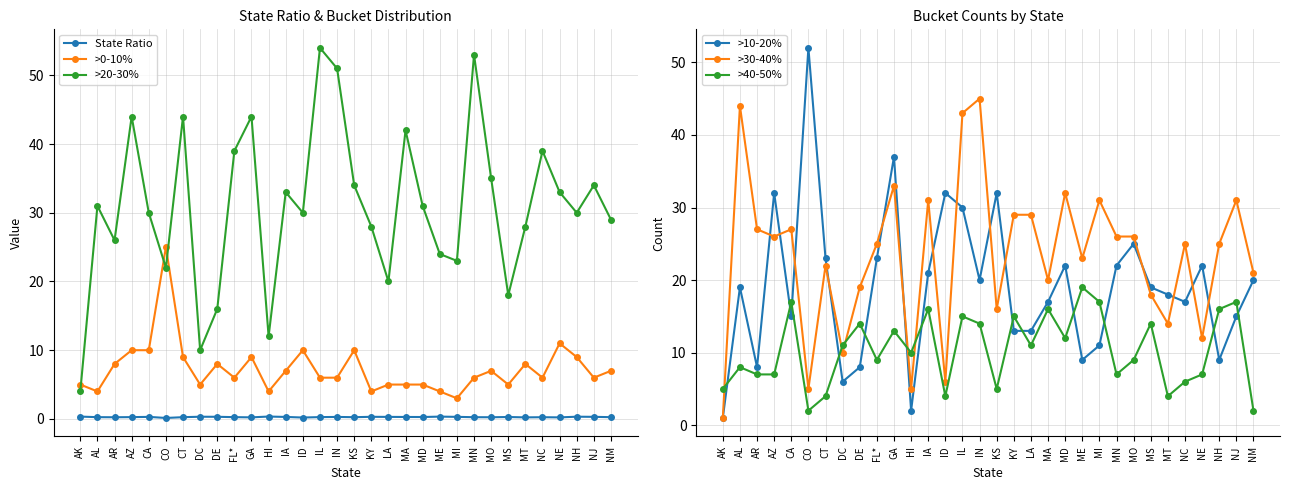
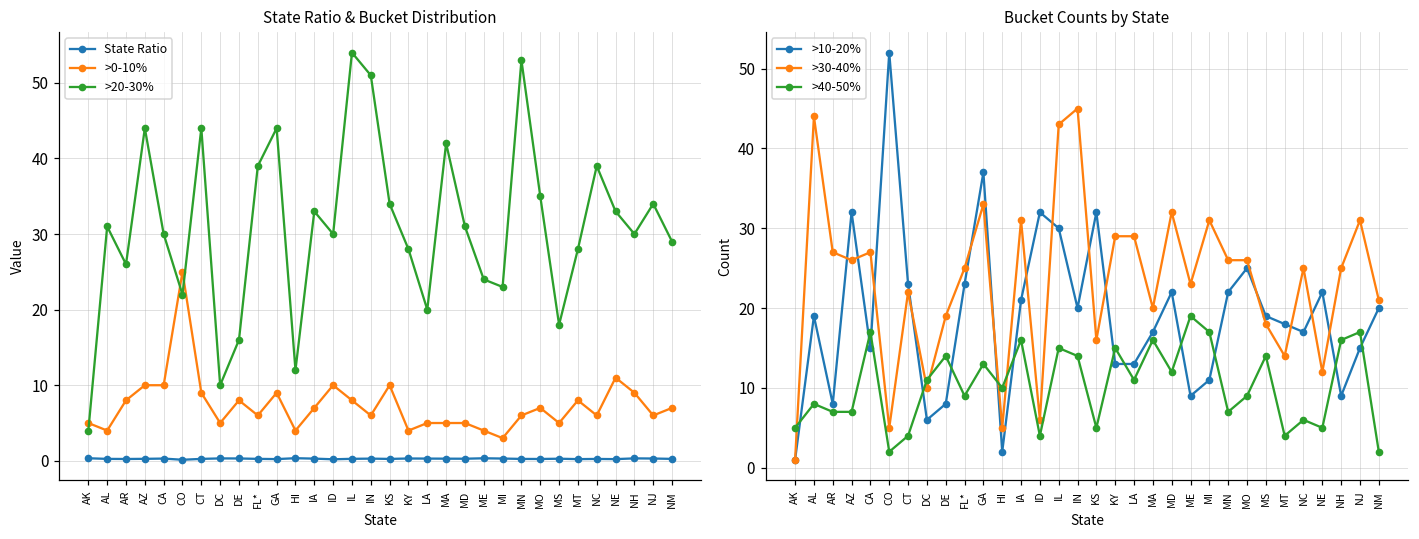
State Ratio & Bucket Distribution, >0-10%, IL: 6 -> 8
Bucket Counts by State, >40-50%, NE: 7 -> 5
